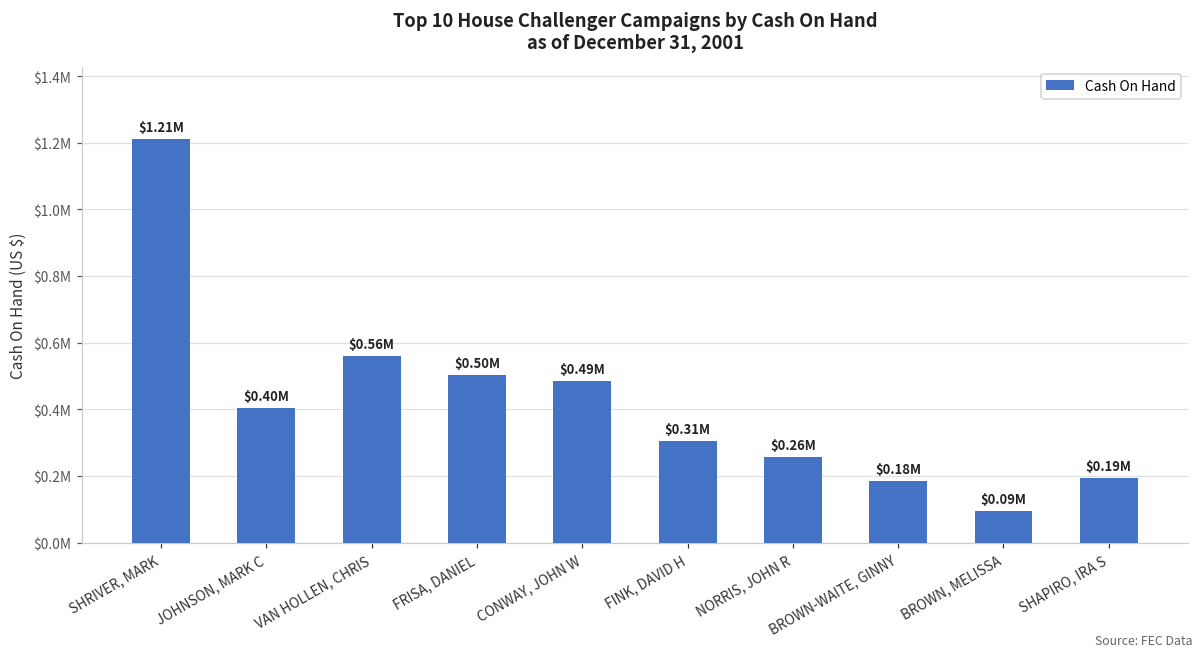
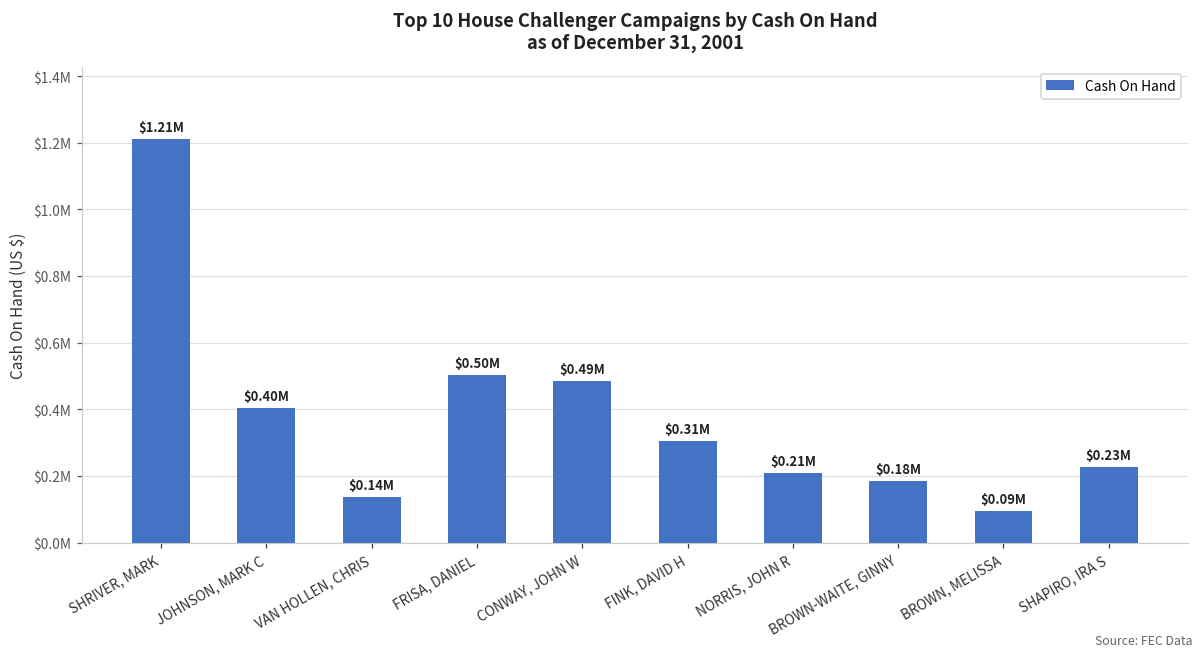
VAN HOLLEN, CHRIS: $0.56M -> $0.14M
NORRIS, JOHN R: $0.26M -> $0.21M
SHAPIRO, IRA S: $0.19M -> $0.23M
